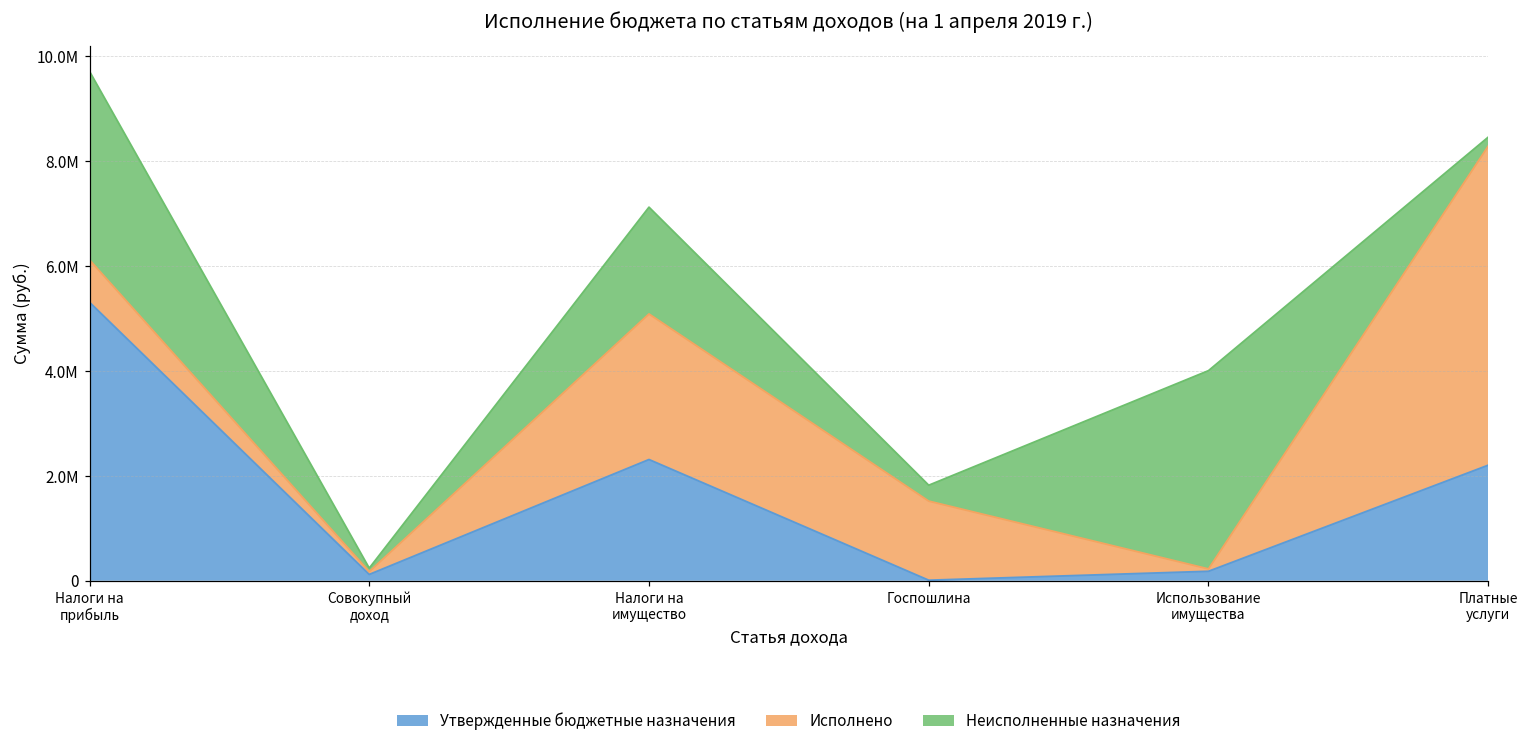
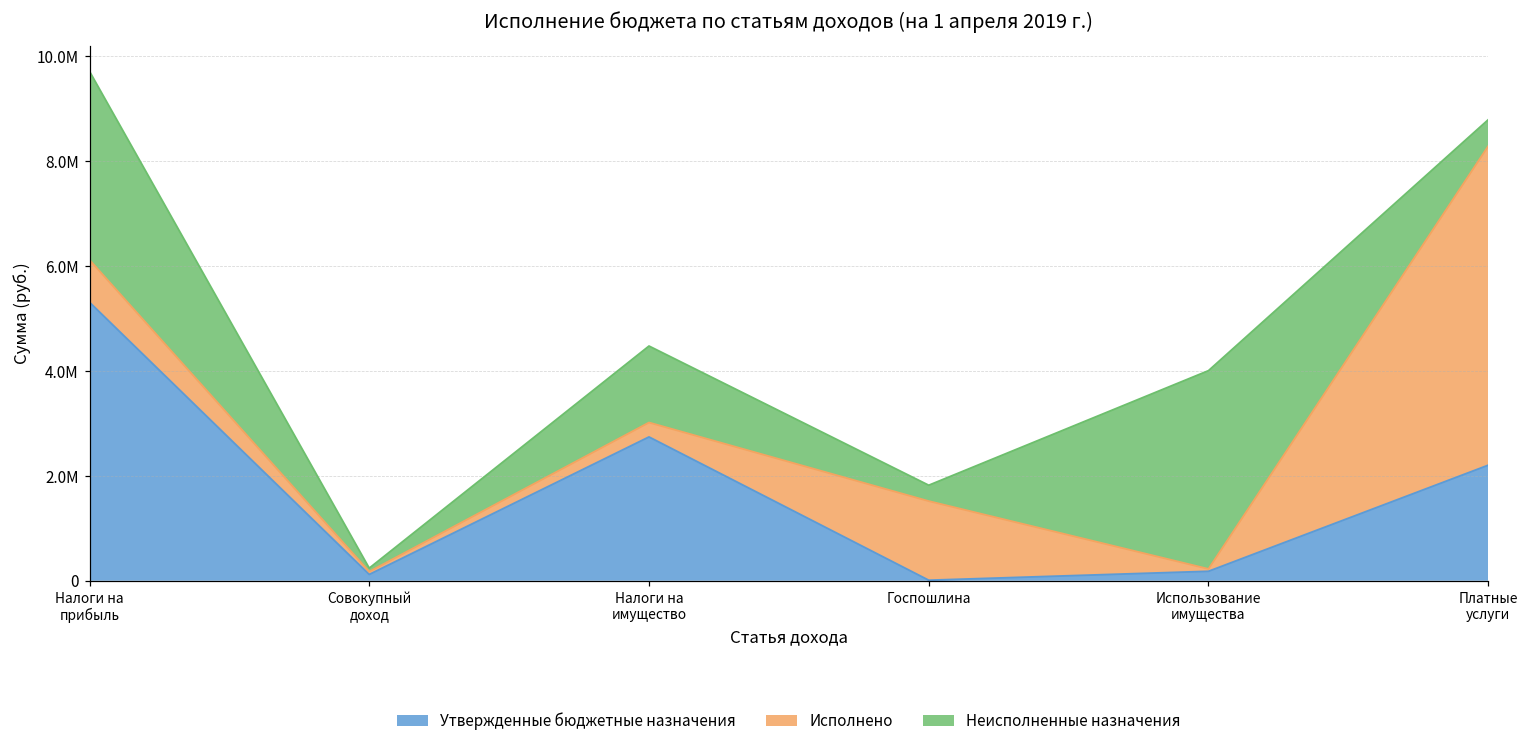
Утвержденные бюджетные назначения, Налоги на имущество: 2300000 -> 2700000
Исполнено, Налоги на имущество: 2800000 -> 300000
Неисполненные назначения, Налоги на имущество: 2000000 -> 1500000
Неисполненные назначения, Платные услуги: 200000 -> 500000
